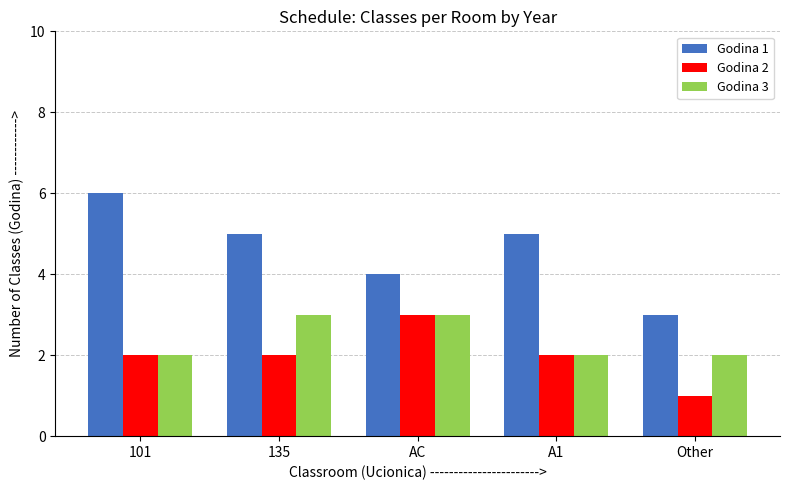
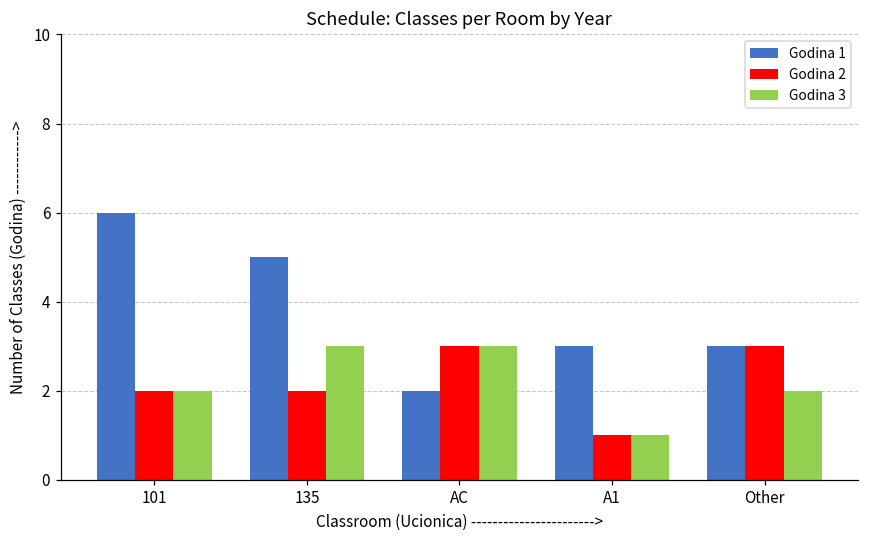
Godina 1, AC: 4 -> 2
Godina 1, A1: 5 -> 3
Godina 2, A1: 2 -> 1
Godina 3, A1: 2 -> 1
Godina 2, Other: 1 -> 3
